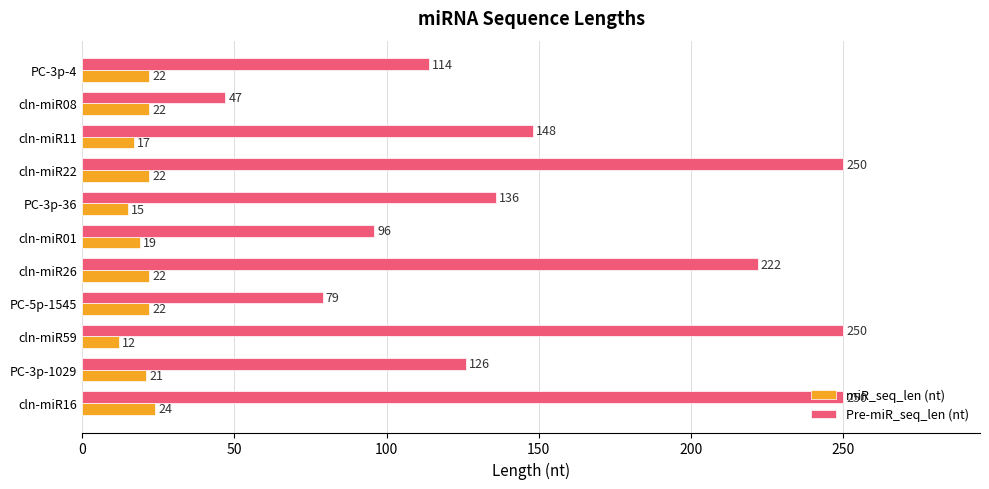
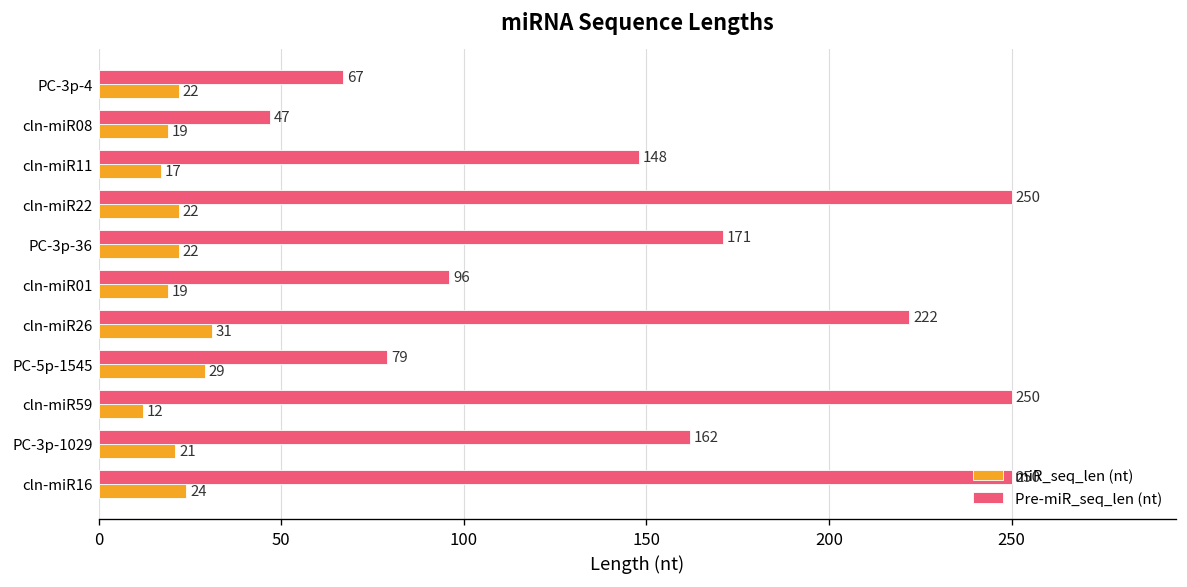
Pre-miR_seq_len (nt), PC-3p-4: 114 -> 67
miR_seq_len (nt), cln-miR08: 22 -> 19
Pre-miR_seq_len (nt), PC-3p-36: 136 -> 171
miR_seq_len (nt), PC-3p-36: 15 -> 22
miR_seq_len (nt), cln-miR26: 22 -> 31
miR_seq_len (nt), PC-5p-1545: 22 -> 29
Pre-miR_seq_len (nt), PC-3p-1029: 126 -> 162
